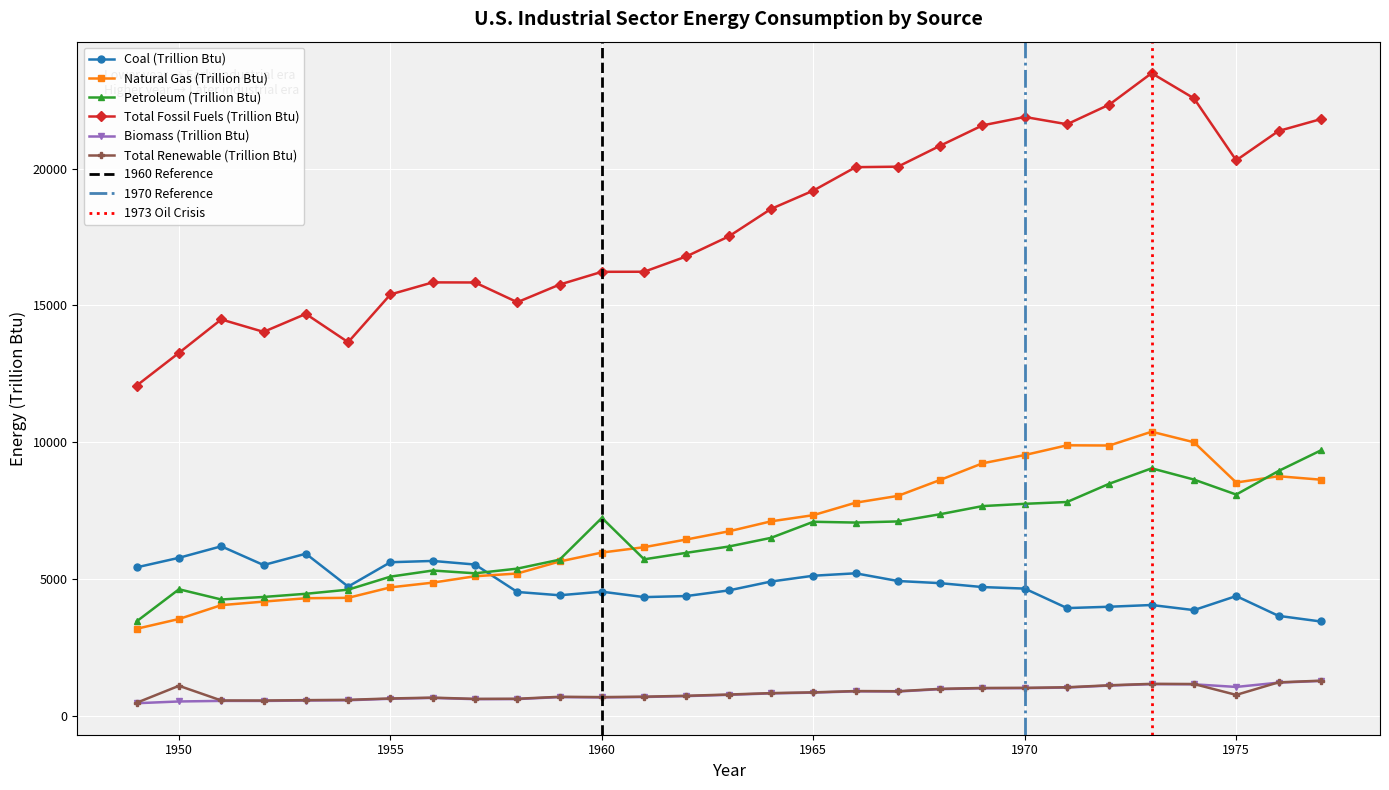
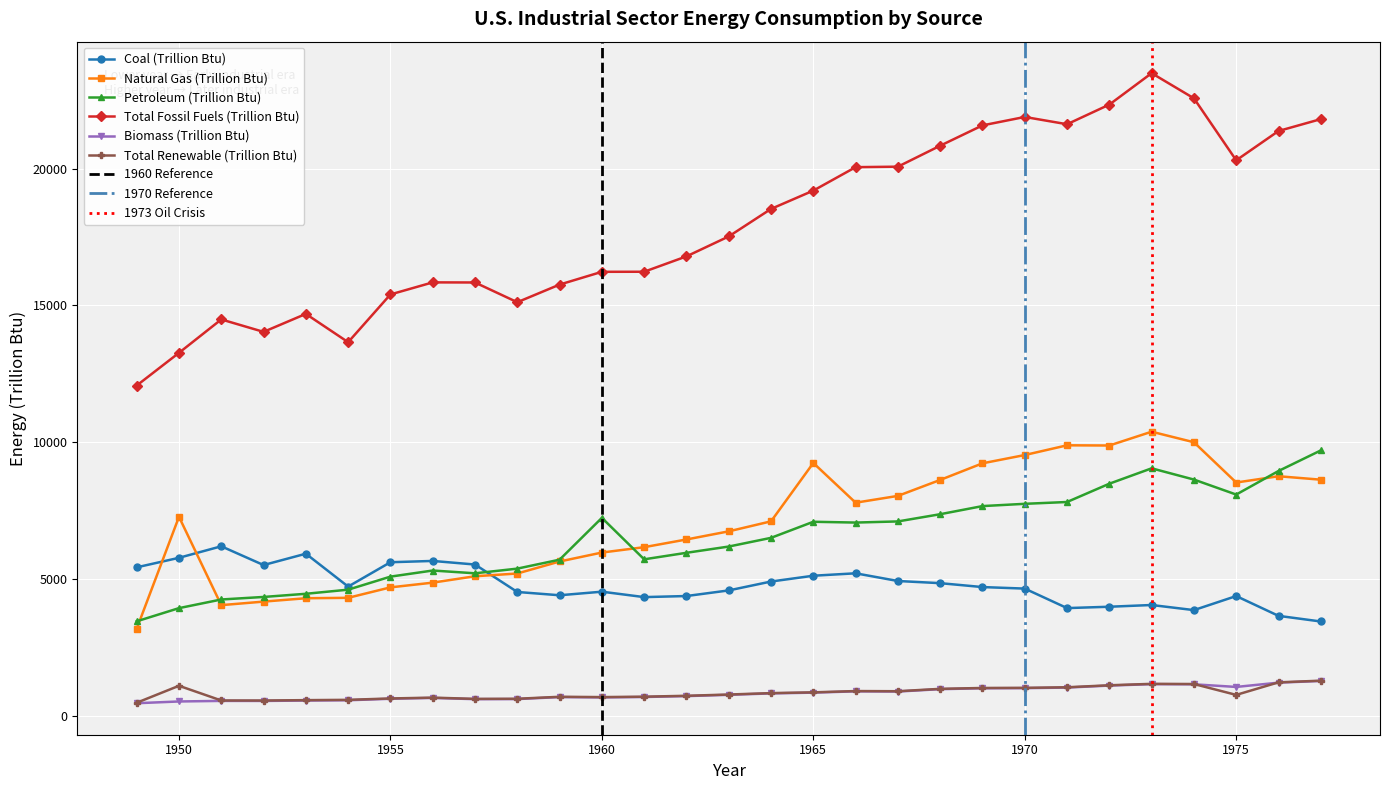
Natural Gas (Trillion Btu), 1950: 3500 -> 7300
Petroleum (Trillion Btu), 1950: 4600 -> 3900
Natural Gas (Trillion Btu), 1965: 7300 -> 9200
